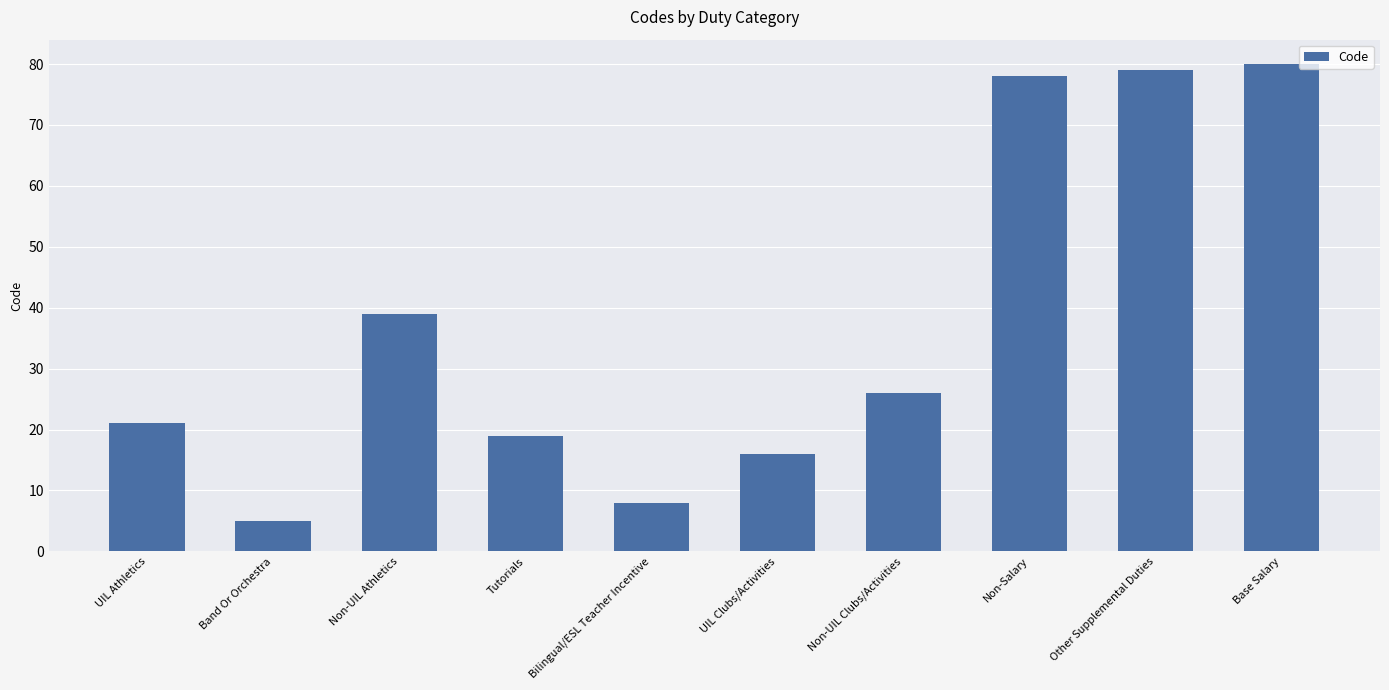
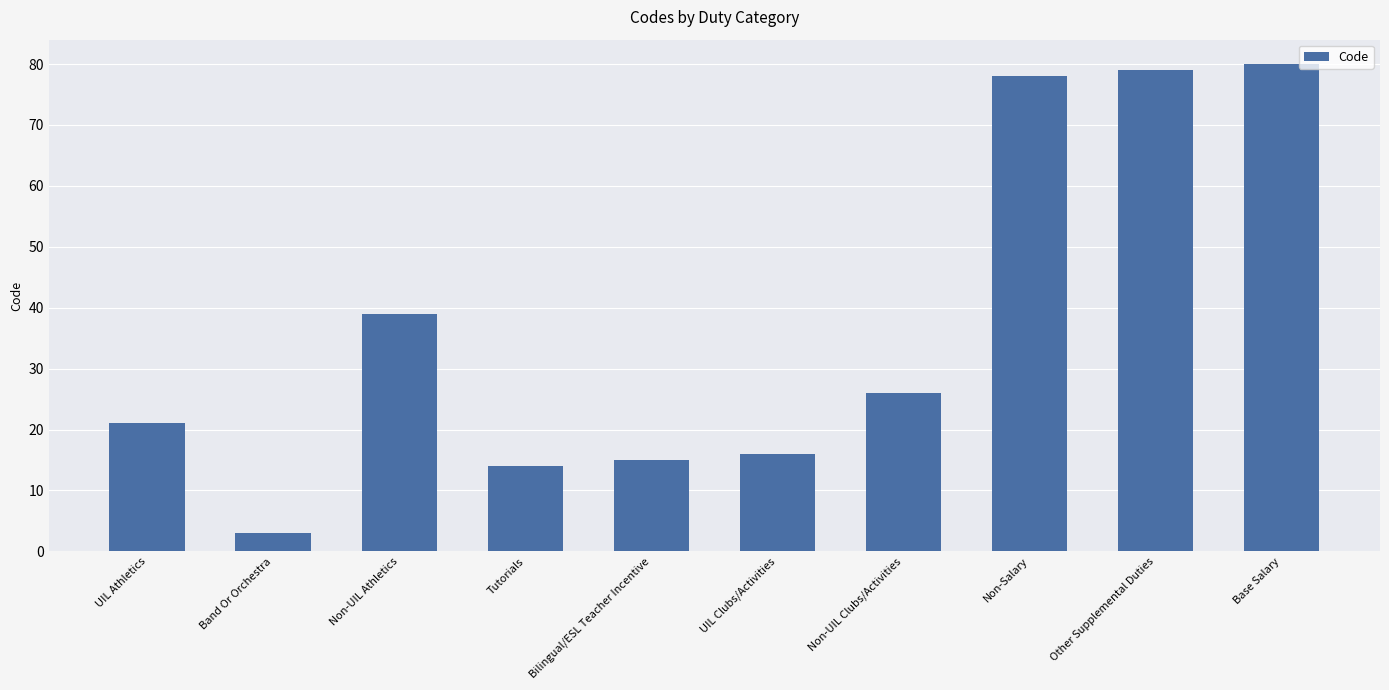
Band Or Orchestra: 5 -> 3
Tutorials: 19 -> 14
Bilingual/ESL Teacher Incentive: 8 -> 15
